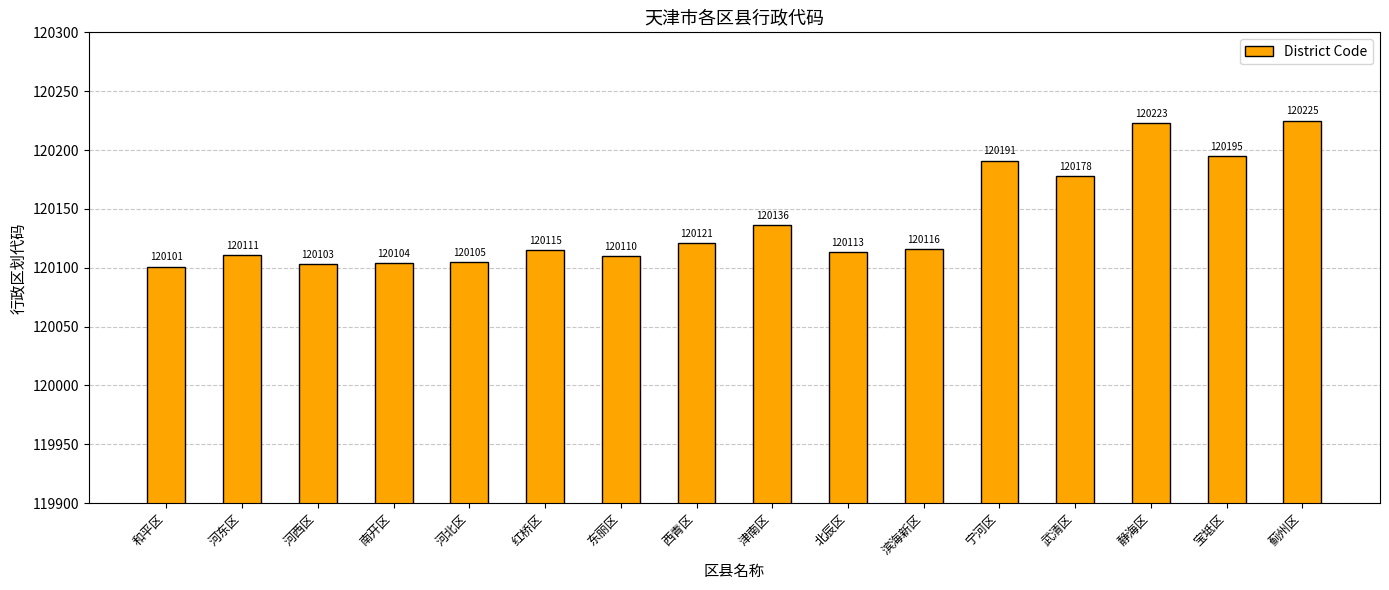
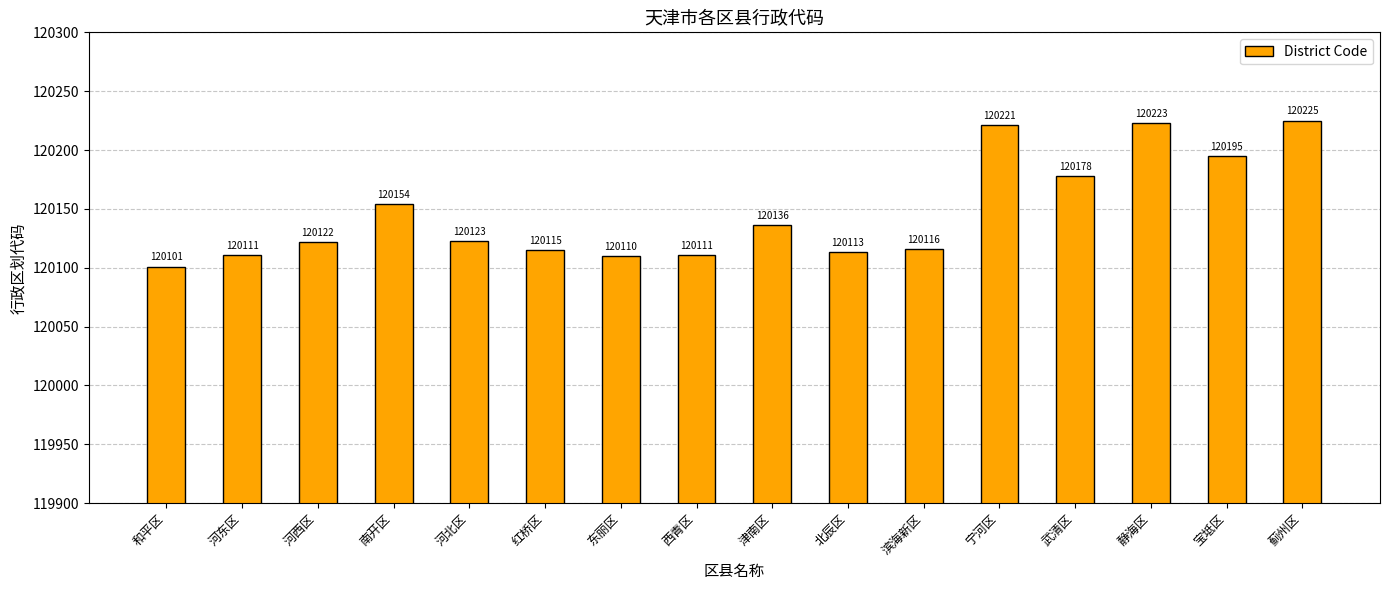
河西区: 120103 -> 120122
南开区: 120104 -> 120154
河北区: 120105 -> 120123
西青区: 120121 -> 120111
宁河区: 120191 -> 120221
